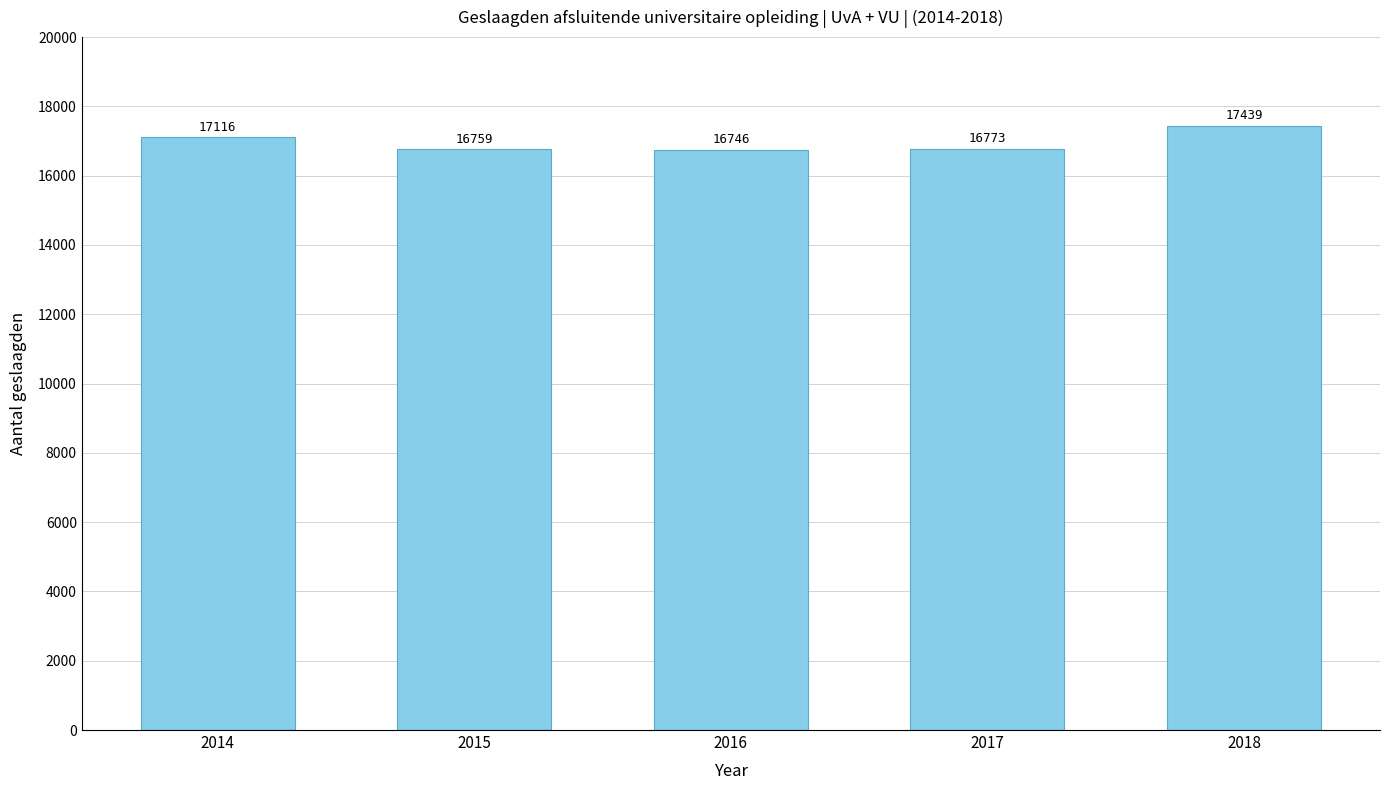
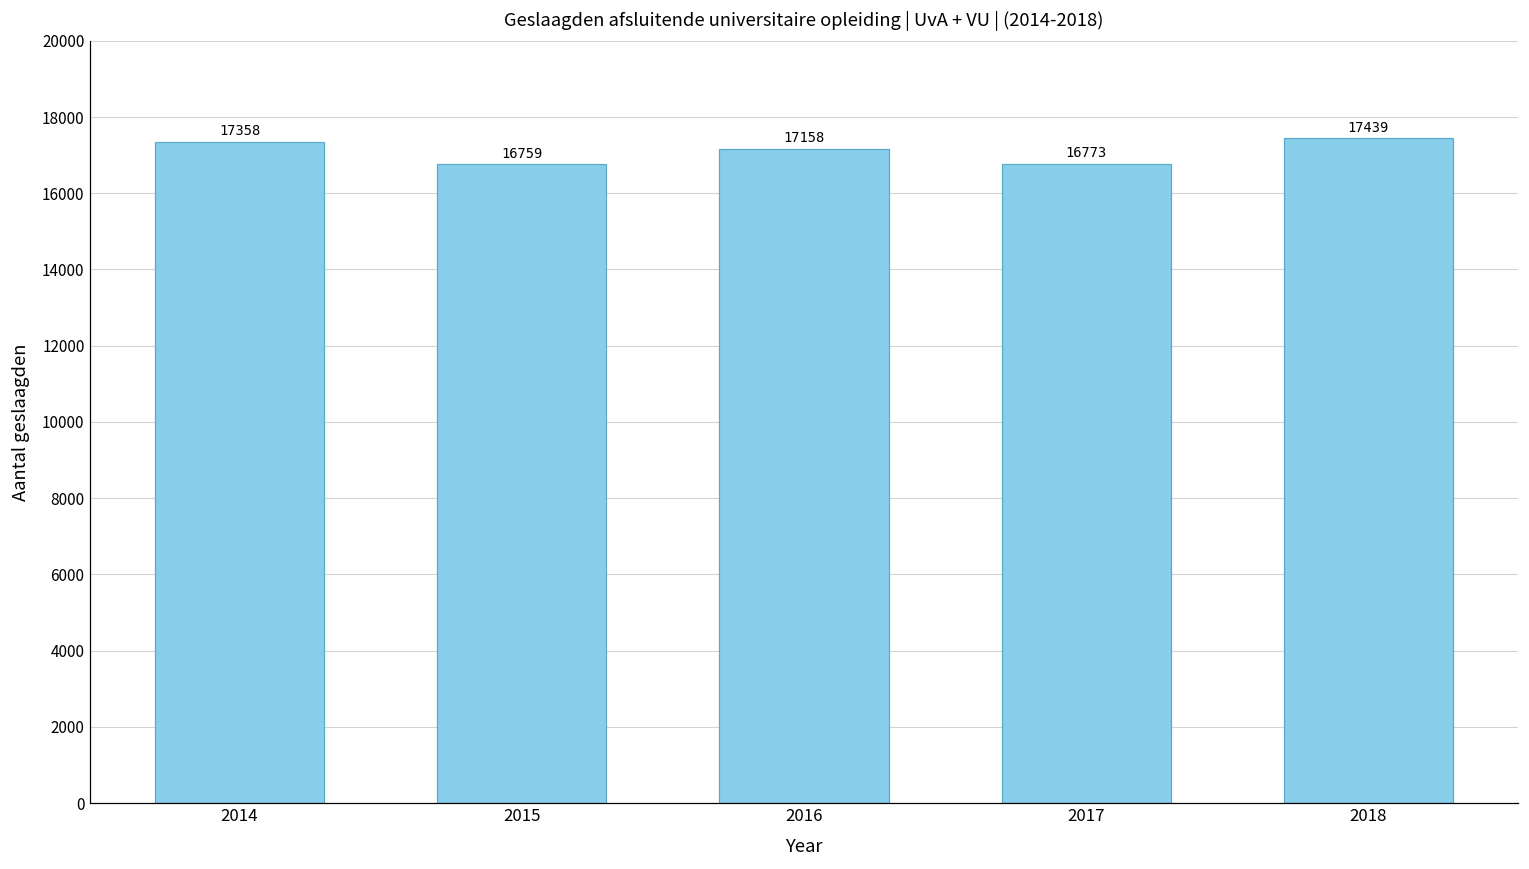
2014: 17116 -> 17358
2016: 16746 -> 17158
